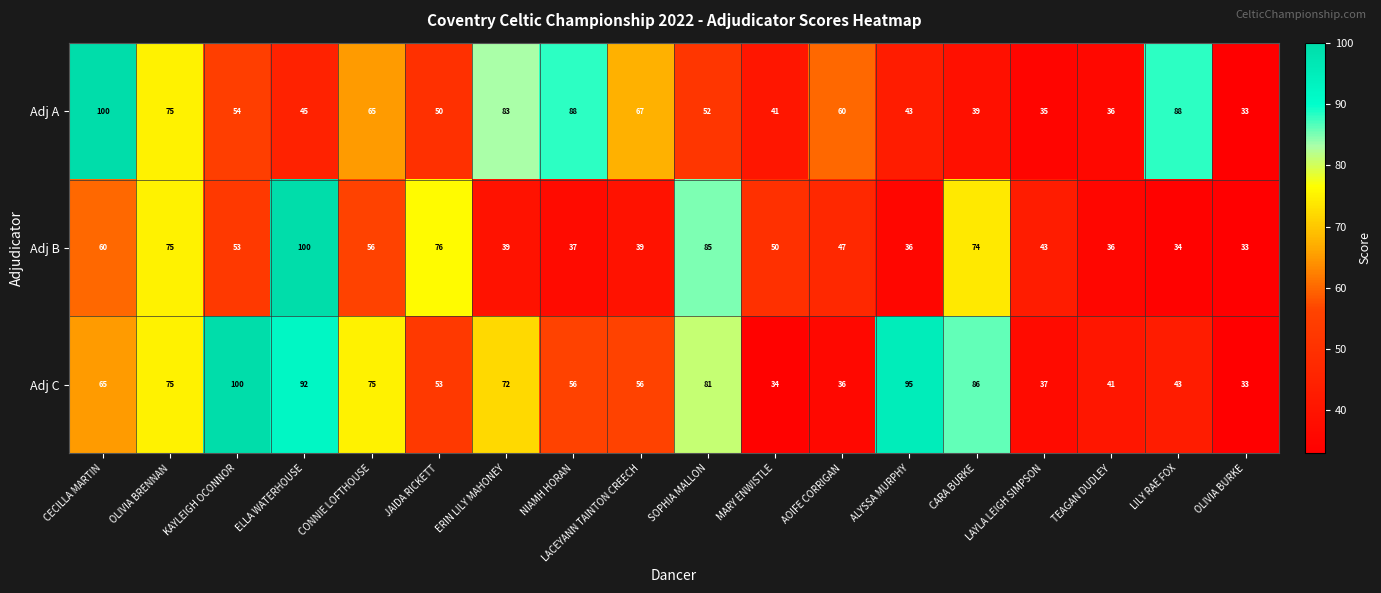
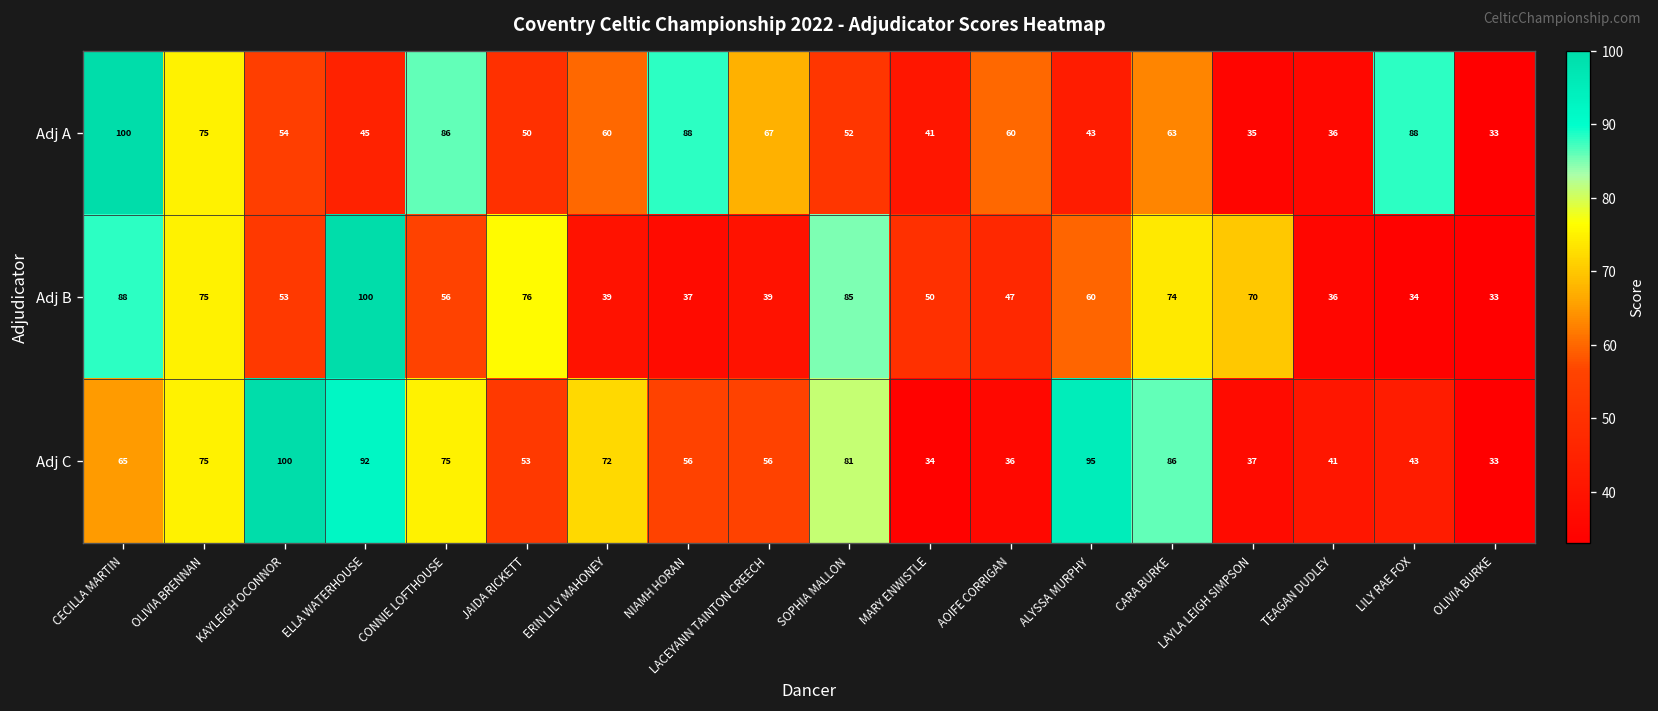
Adj A, CONNIE LOFTHOUSE: 65 -> 86
Adj A, ERIN LILY MAHONEY: 83 -> 60
Adj A, CARA BURKE: 39 -> 63
Adj B, CECILLA MARTIN: 60 -> 88
Adj B, ALYSSA MURPHY: 36 -> 60
Adj B, LAYLA LEIGH SIMPSON: 43 -> 70
